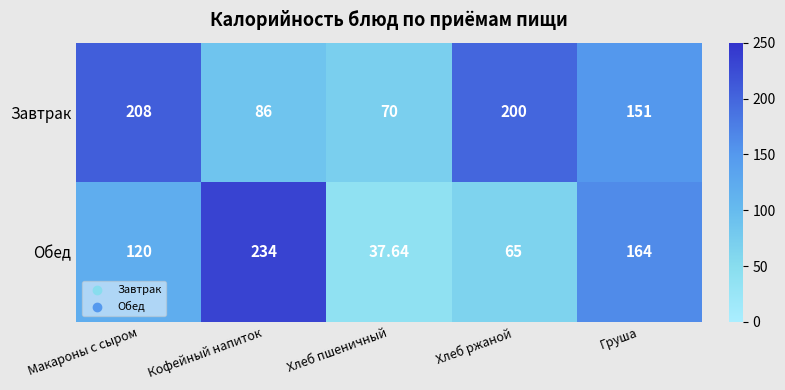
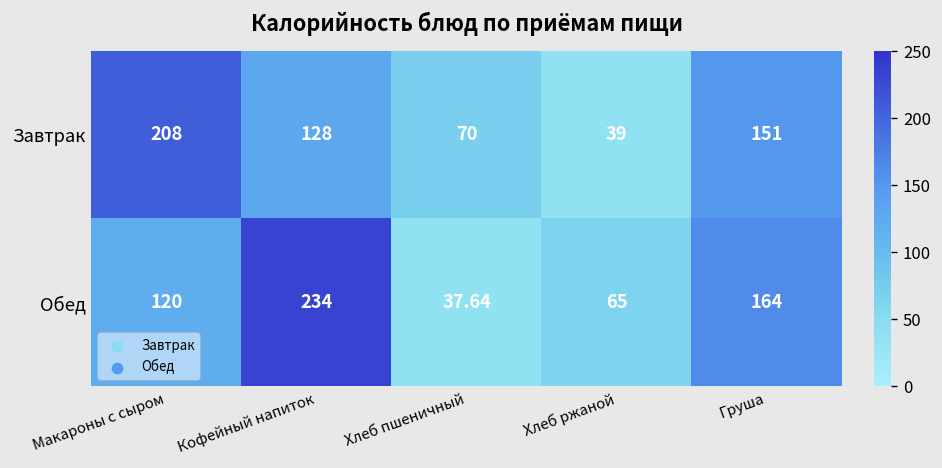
Завтрак, Кофейный напиток: 86 -> 128
Завтрак, Хлеб ржаной: 200 -> 39
